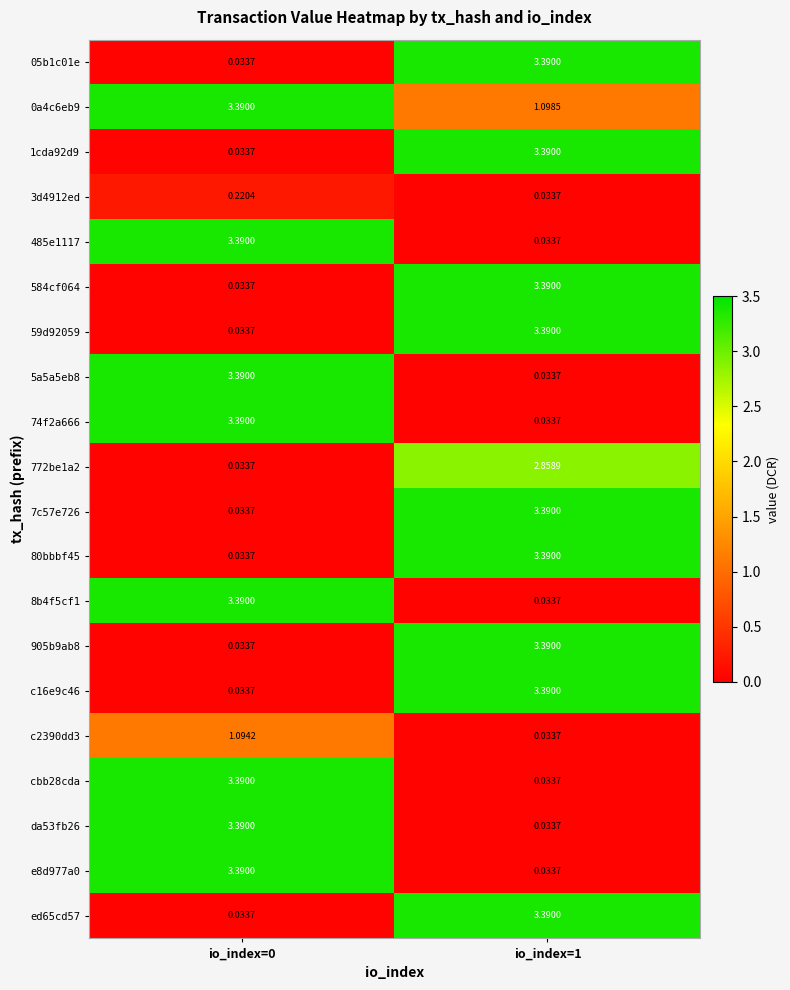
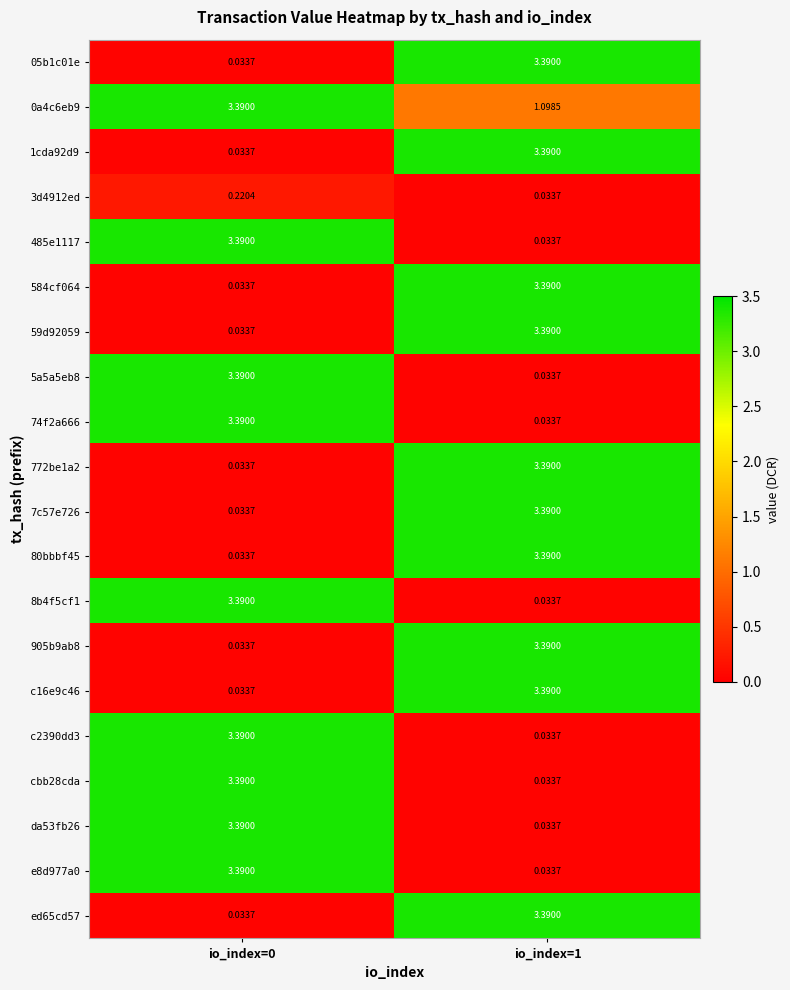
772be1a2, io_index=1: 2.8589 -> 3.3900
c2390dd3, io_index=0: 1.0942 -> 3.3900
